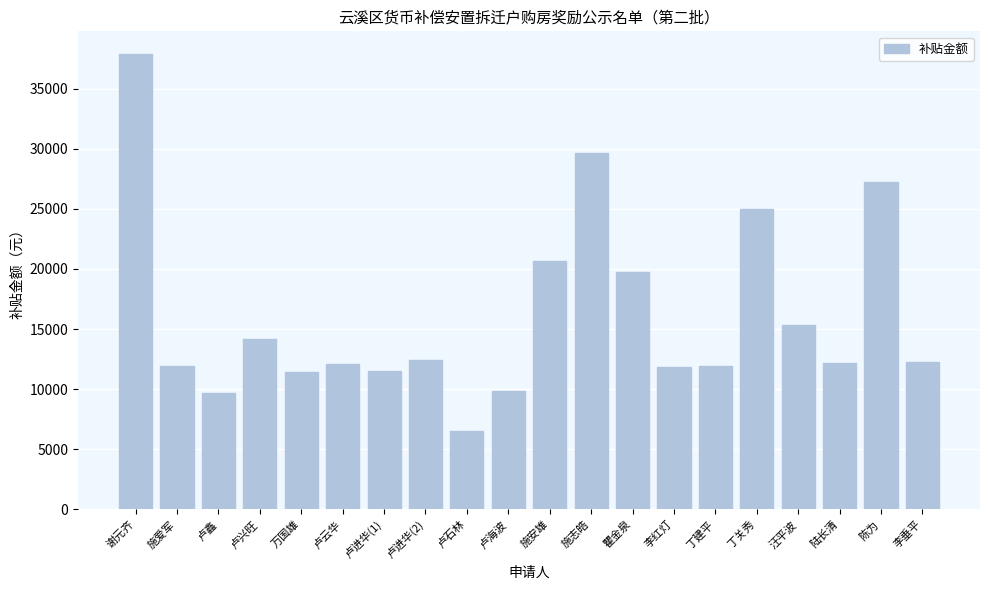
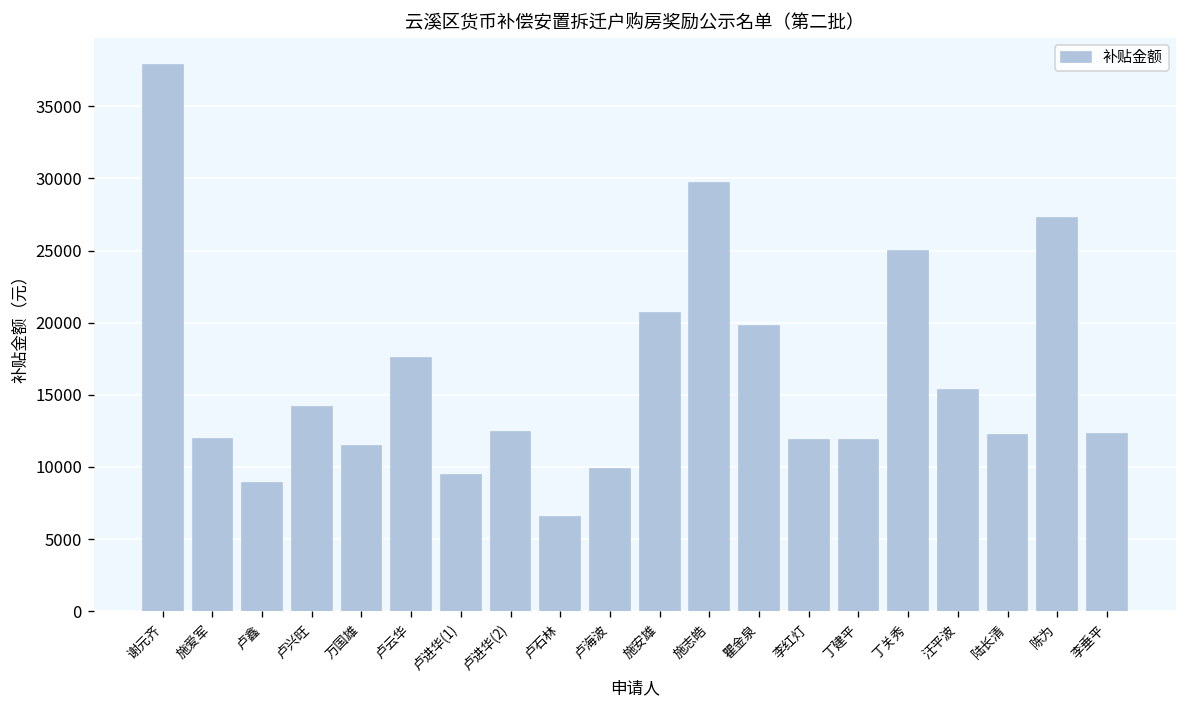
卢鑫: 9700 -> 8900
卢云华: 12100 -> 17600
卢进华(1): 11500 -> 9400
